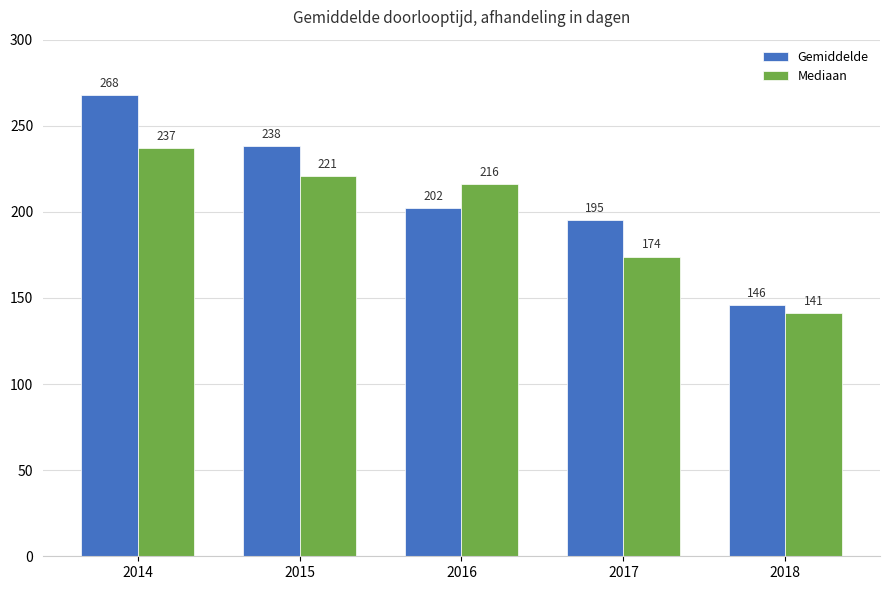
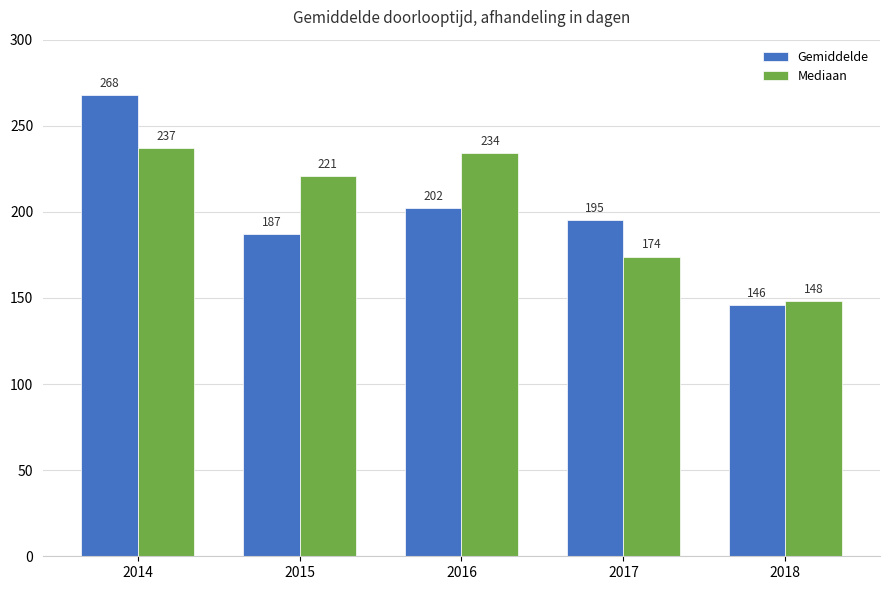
Gemiddelde, 2015: 238 -> 187
Mediaan, 2016: 216 -> 234
Mediaan, 2018: 141 -> 148
